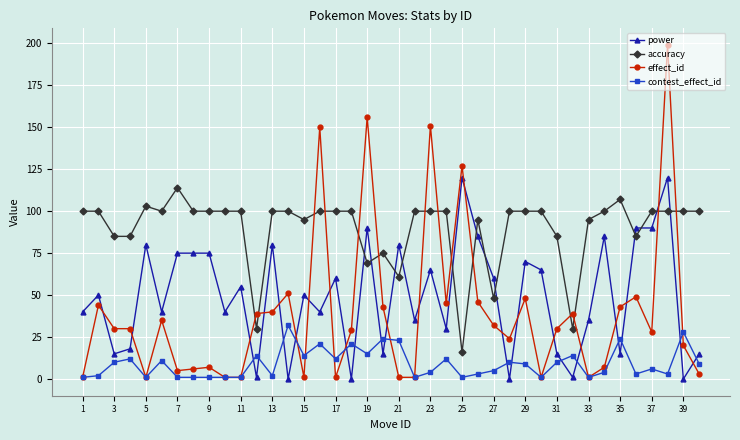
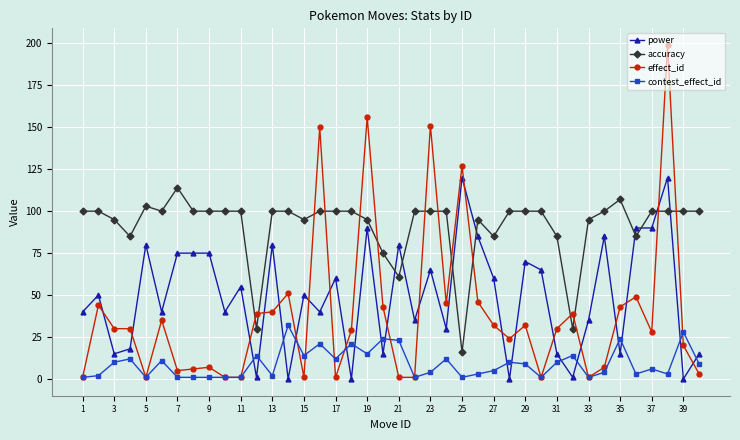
accuracy, 3: 85 -> 95
accuracy, 19: 69 -> 95
accuracy, 27: 48 -> 85
effect_id, 29: 48 -> 32
